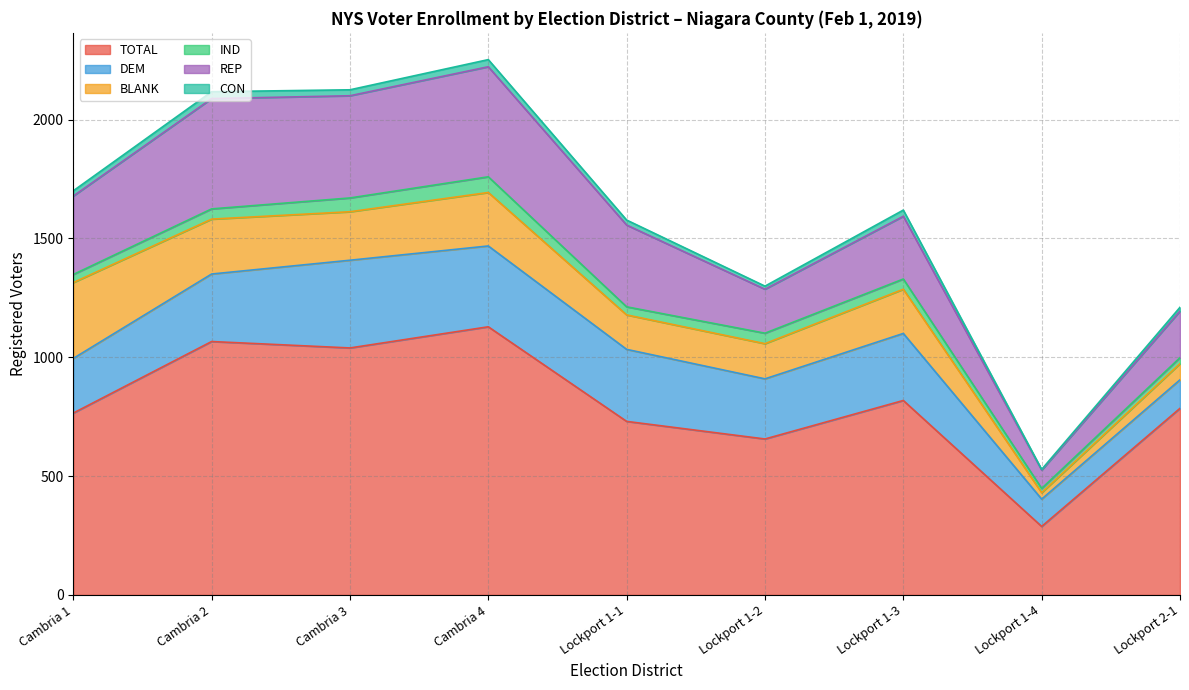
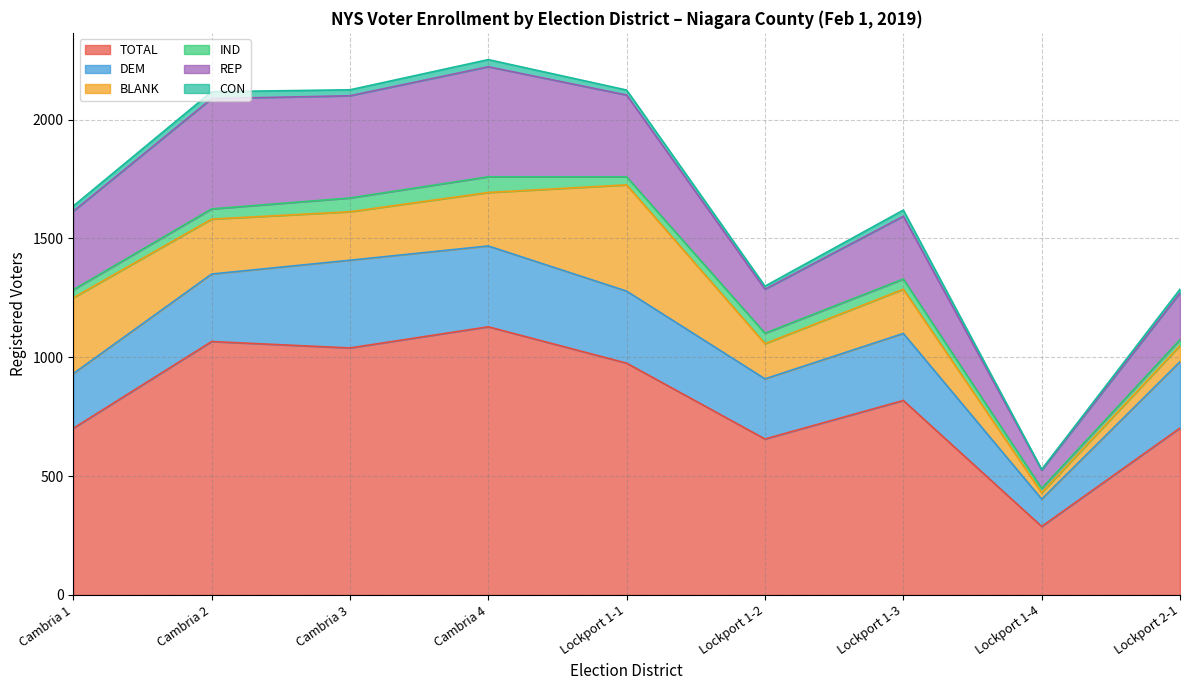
TOTAL, Cambria 1: 770 -> 700
TOTAL, Lockport 1-1: 730 -> 980
BLANK, Lockport 1-1: 150 -> 450
TOTAL, Lockport 2-1: 790 -> 700
DEM, Lockport 2-1: 120 -> 280
